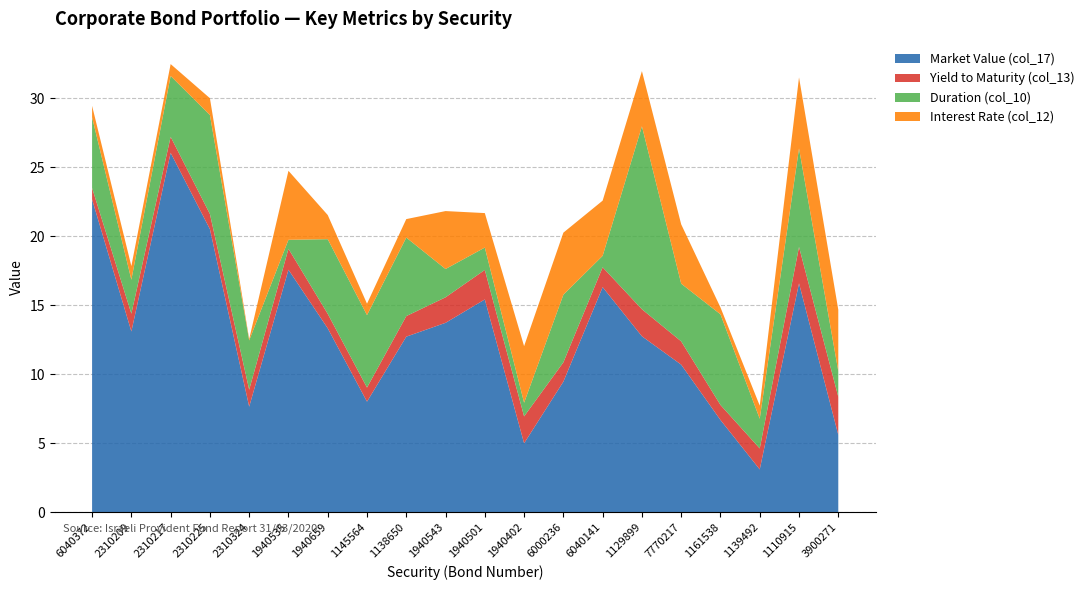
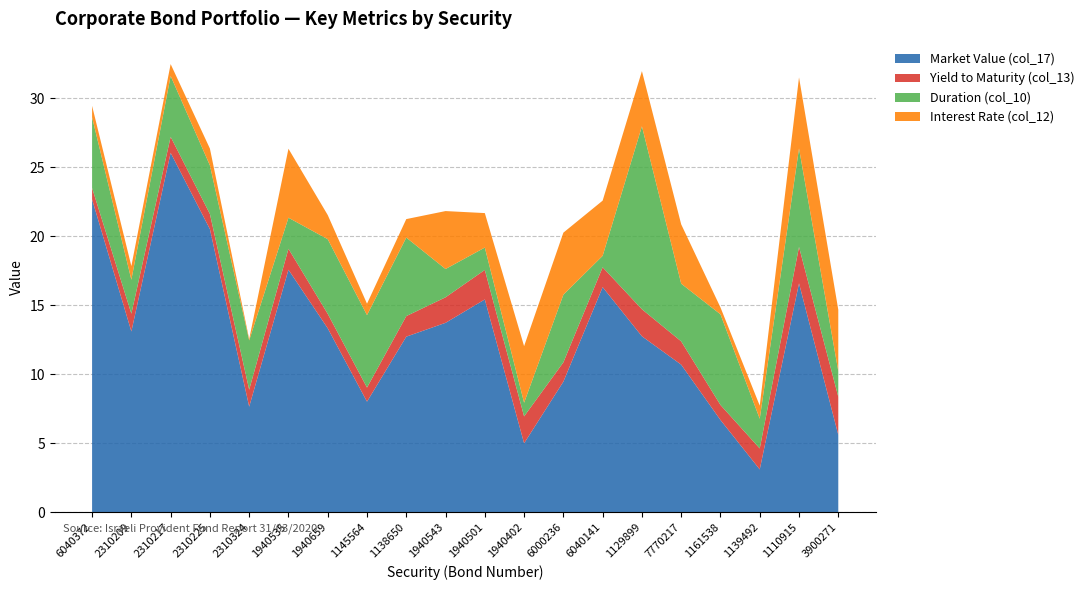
Duration (col_10), 2310225: 7.2 -> 3.5
Duration (col_10), 1940535: 0.6 -> 2.3
